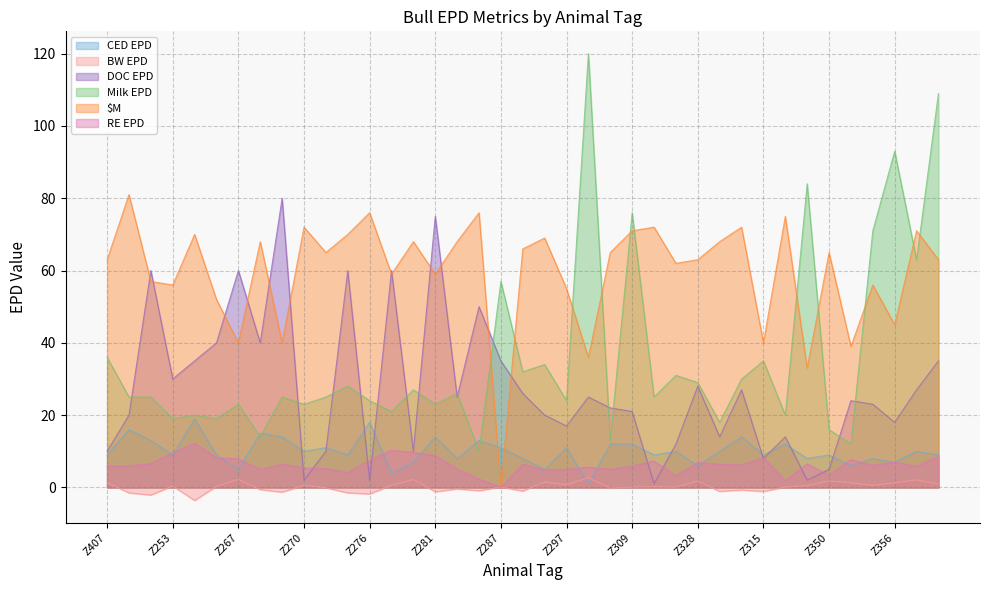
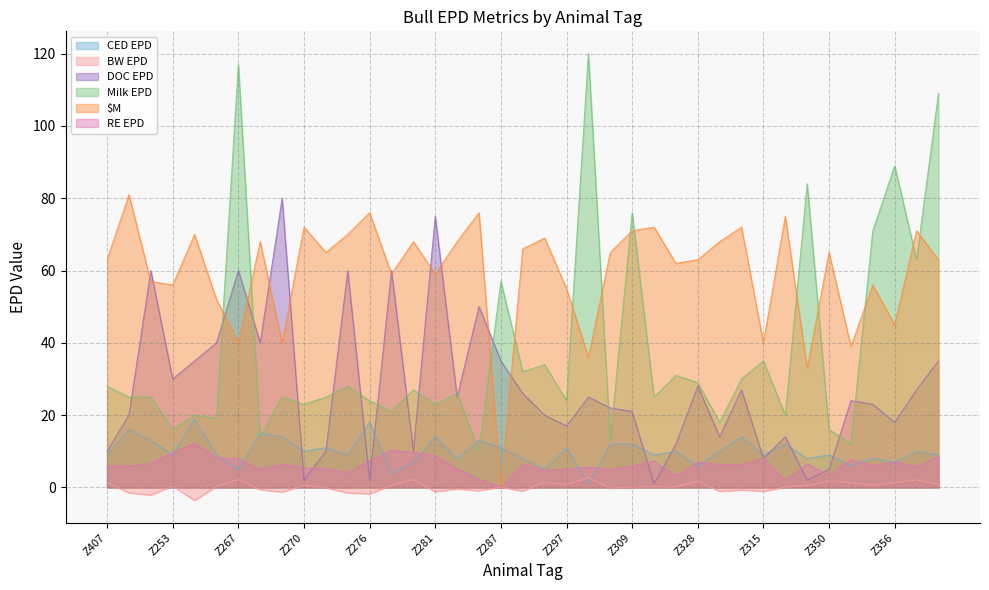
Milk EPD, Z407: 36 -> 28
Milk EPD, Z253: 19 -> 16
Milk EPD, Z267: 23 -> 117
Milk EPD, Z356: 93 -> 89
